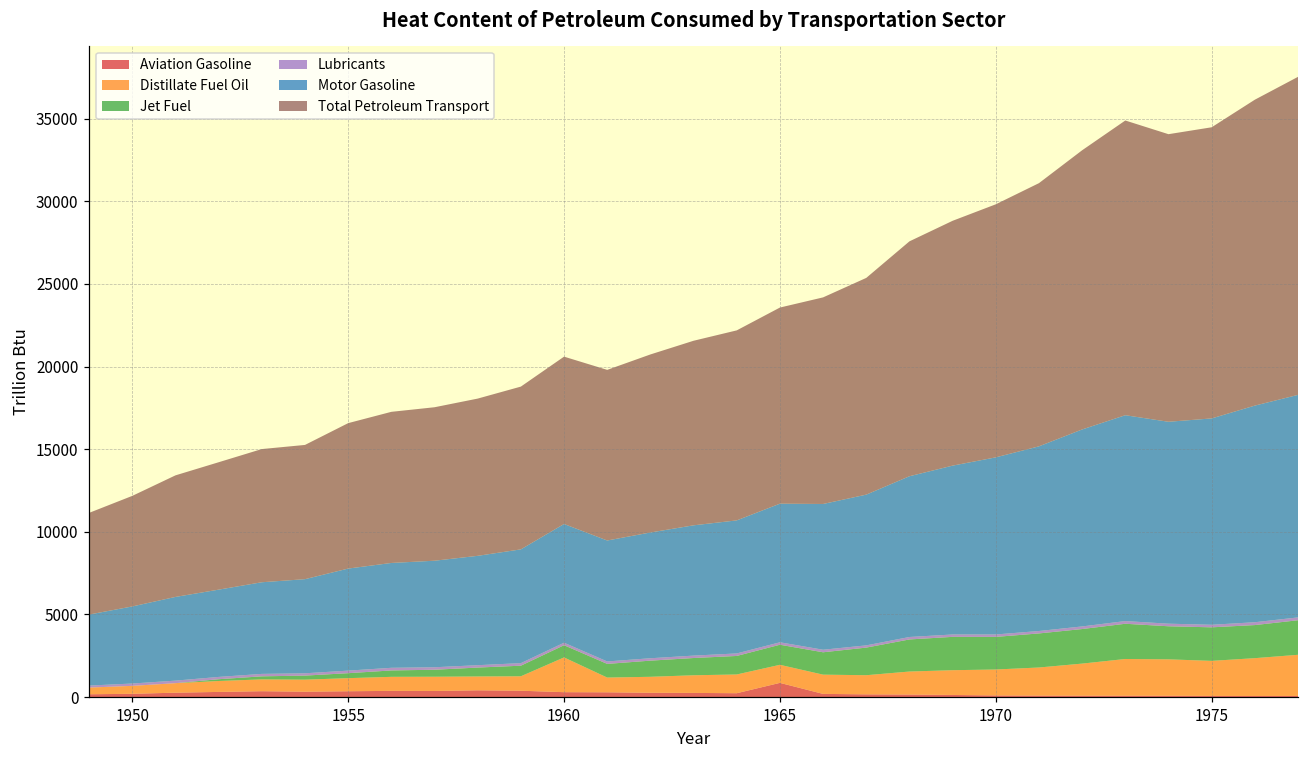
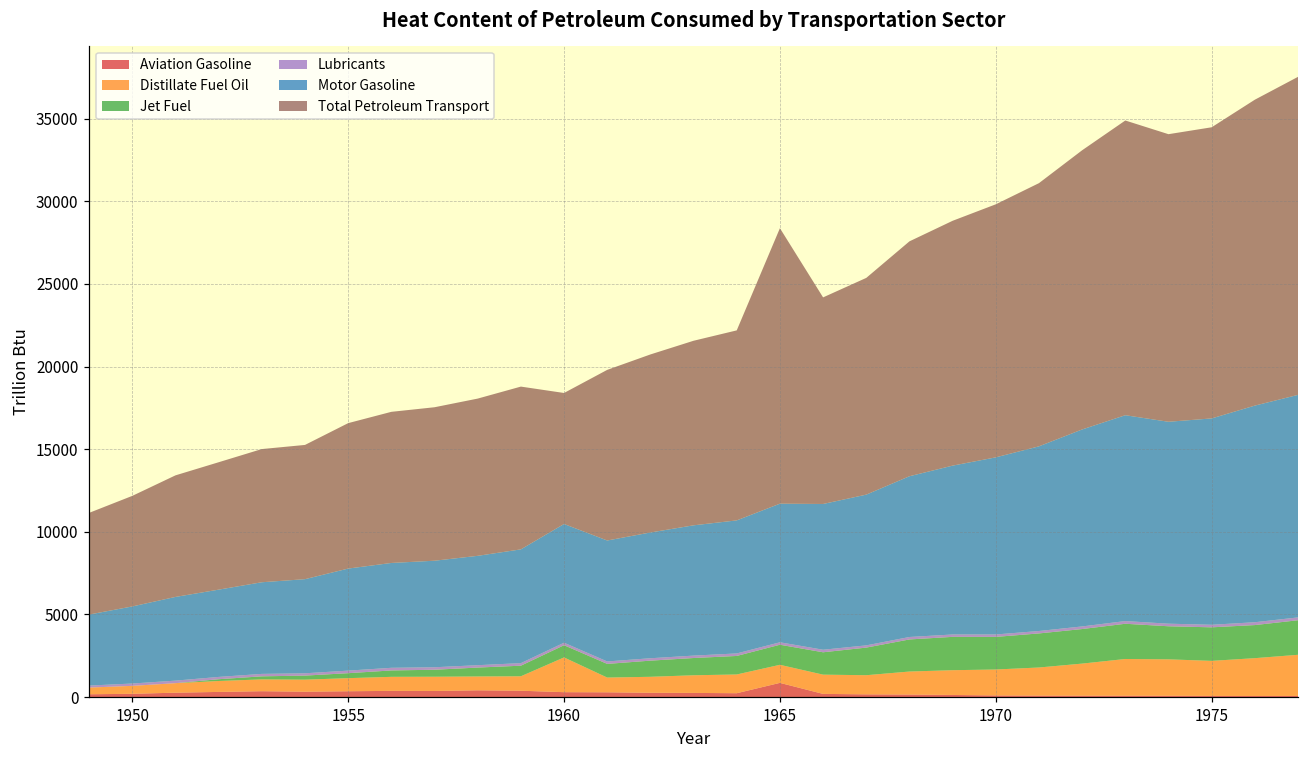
Total Petroleum Transport, 1960: 10100 -> 7900
Total Petroleum Transport, 1965: 11900 -> 16700
